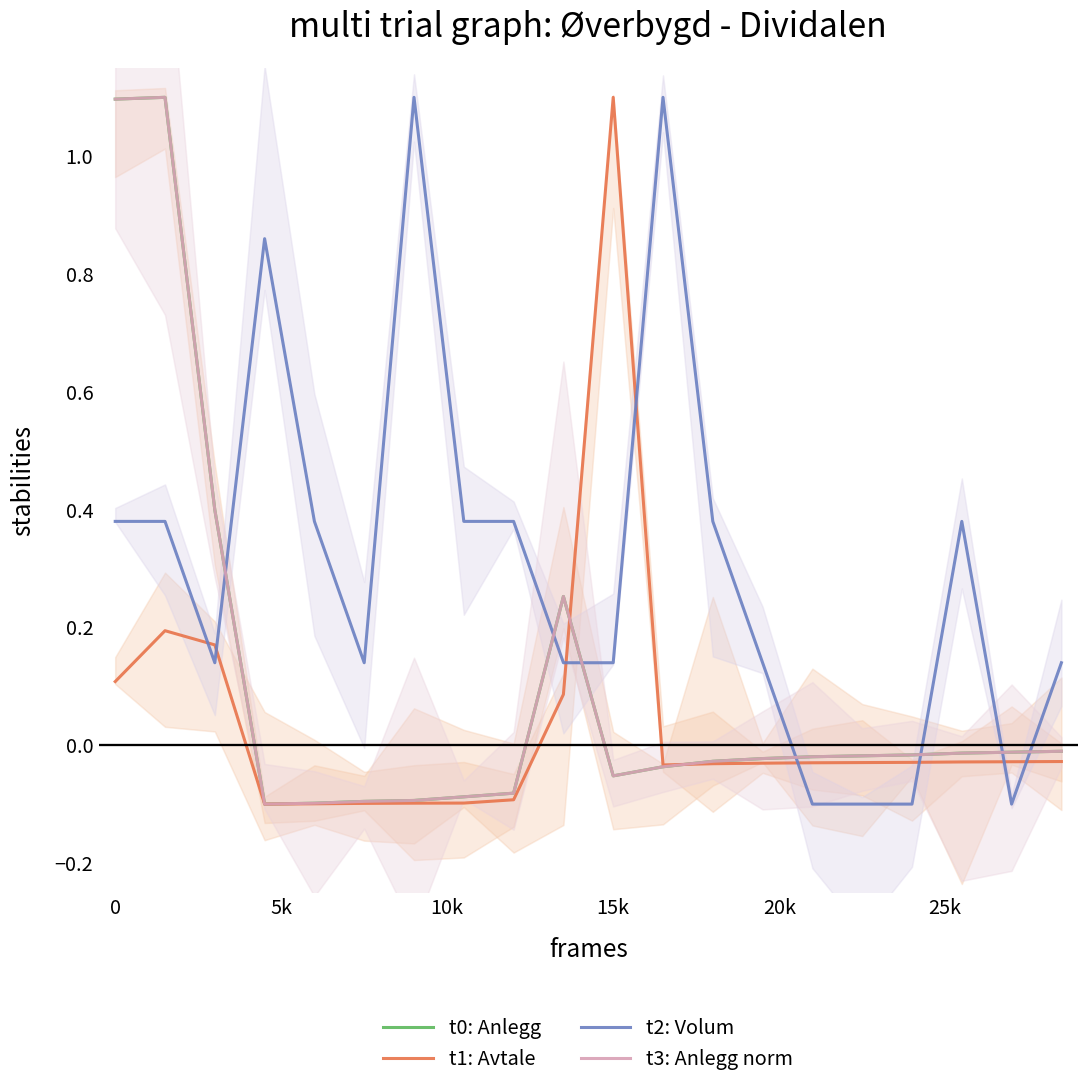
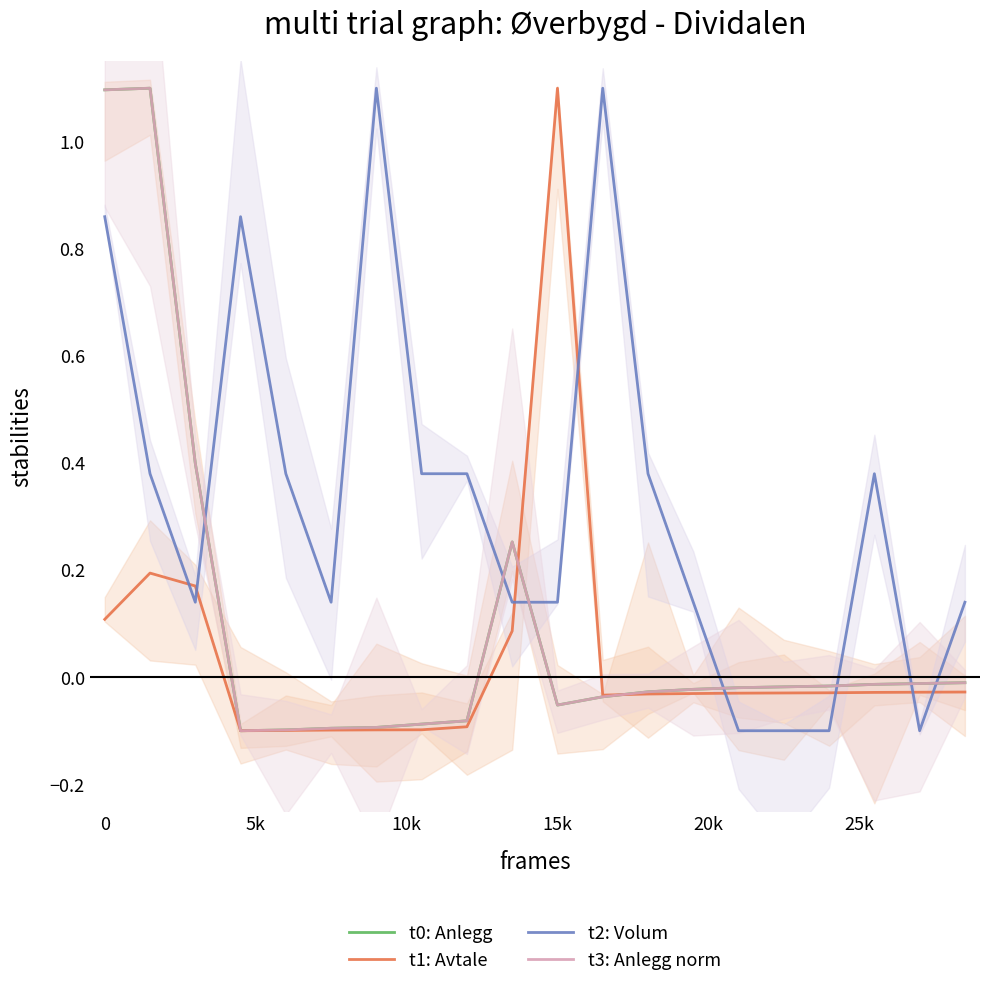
t2: Volum, 0: 0.38 -> 0.86
